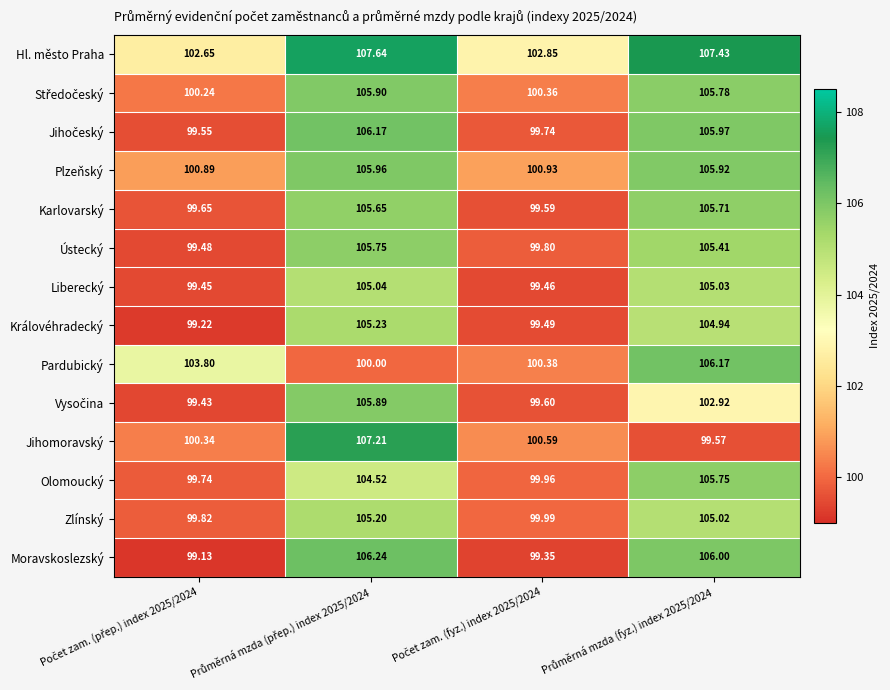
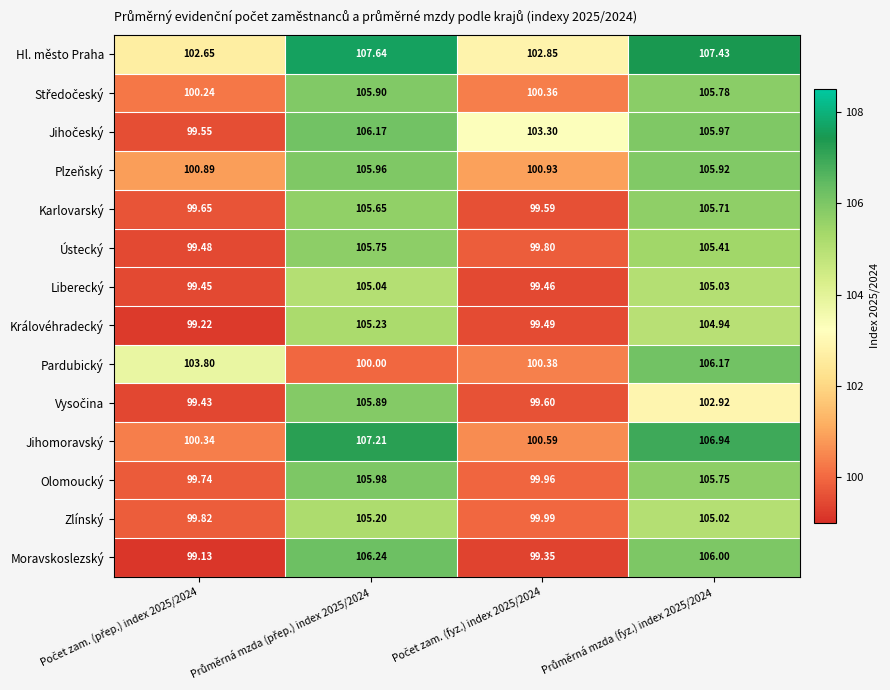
Jihočeský, Počet zam. (fyz.) index 2025/2024: 99.74 -> 103.30
Jihomoravský, Průměrná mzda (fyz.) index 2025/2024: 99.57 -> 106.94
Olomoucký, Průměrná mzda (přep.) index 2025/2024: 104.52 -> 105.98
